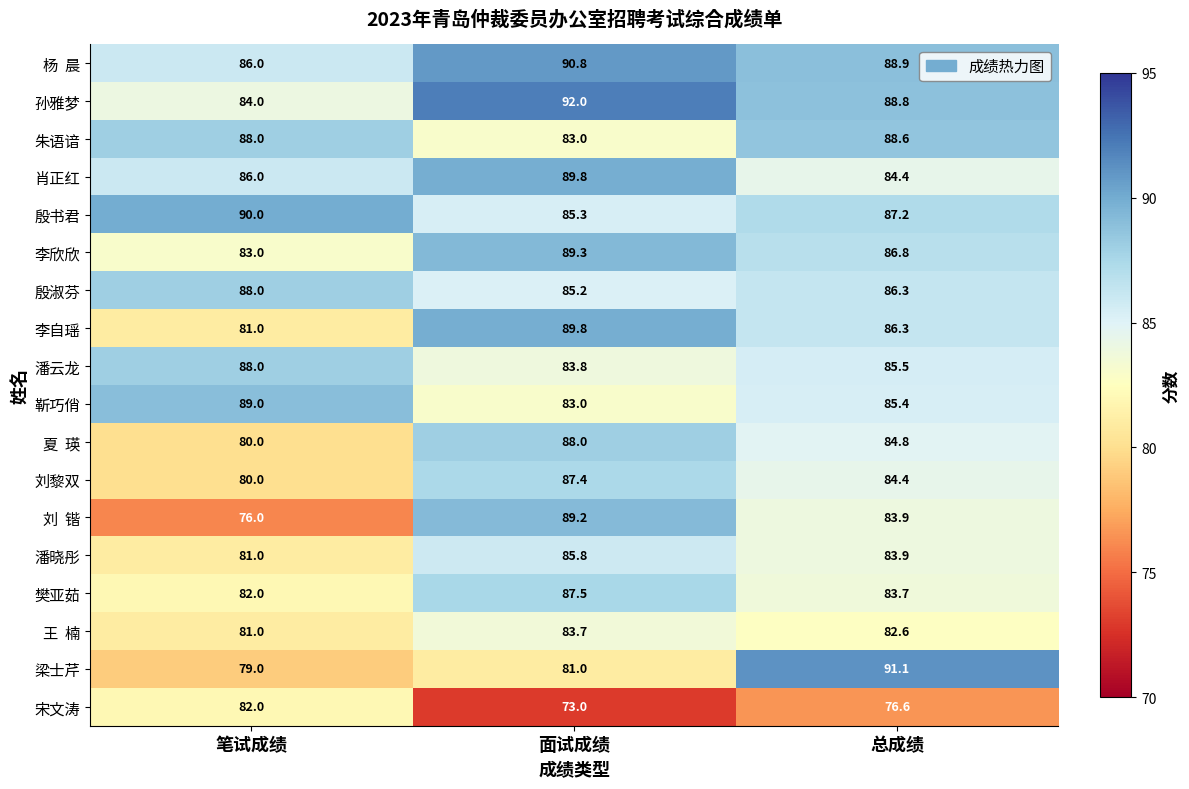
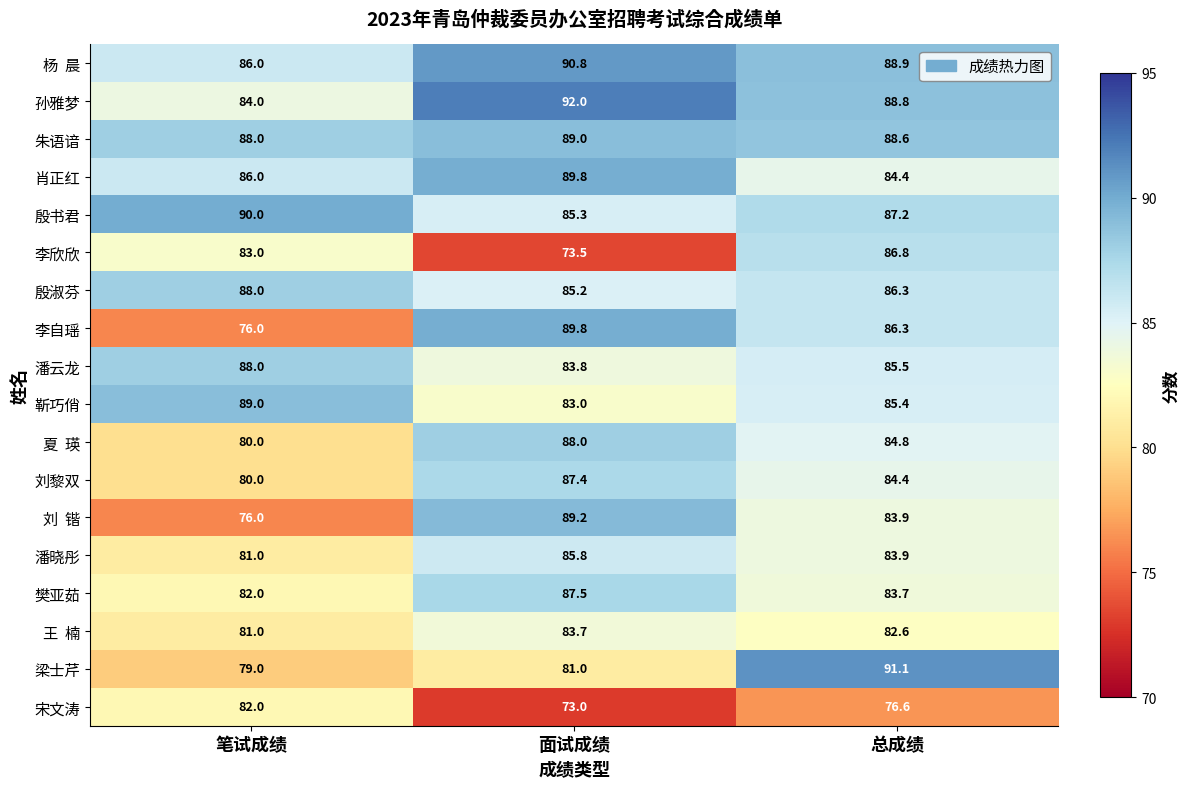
朱语谙, 面试成绩: 83.0 -> 89.0
李欣欣, 面试成绩: 89.3 -> 73.5
李自瑶, 笔试成绩: 81.0 -> 76.0
